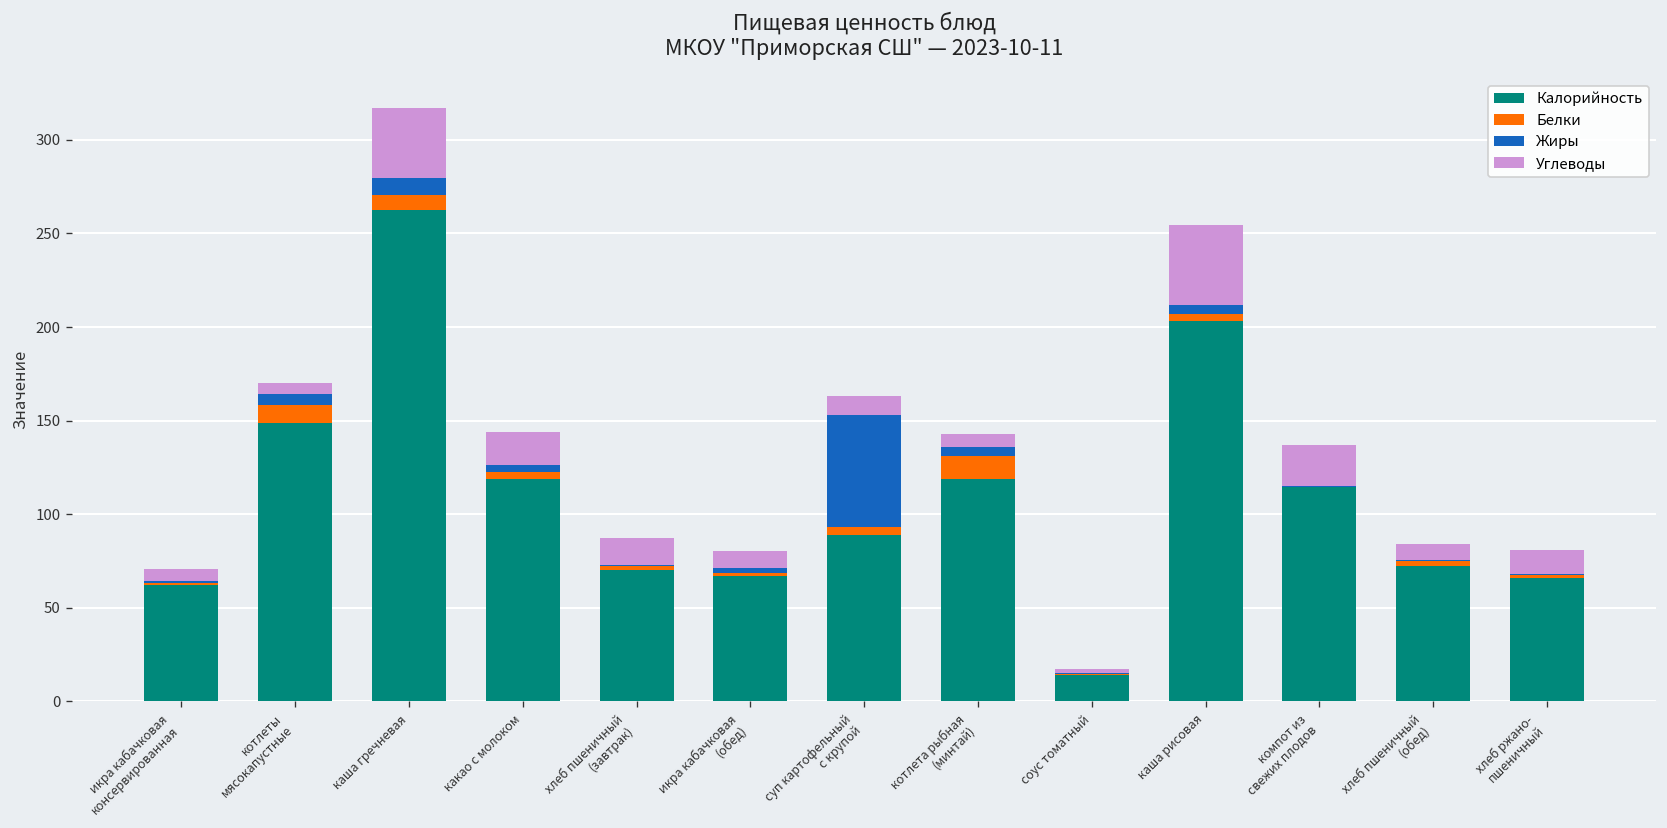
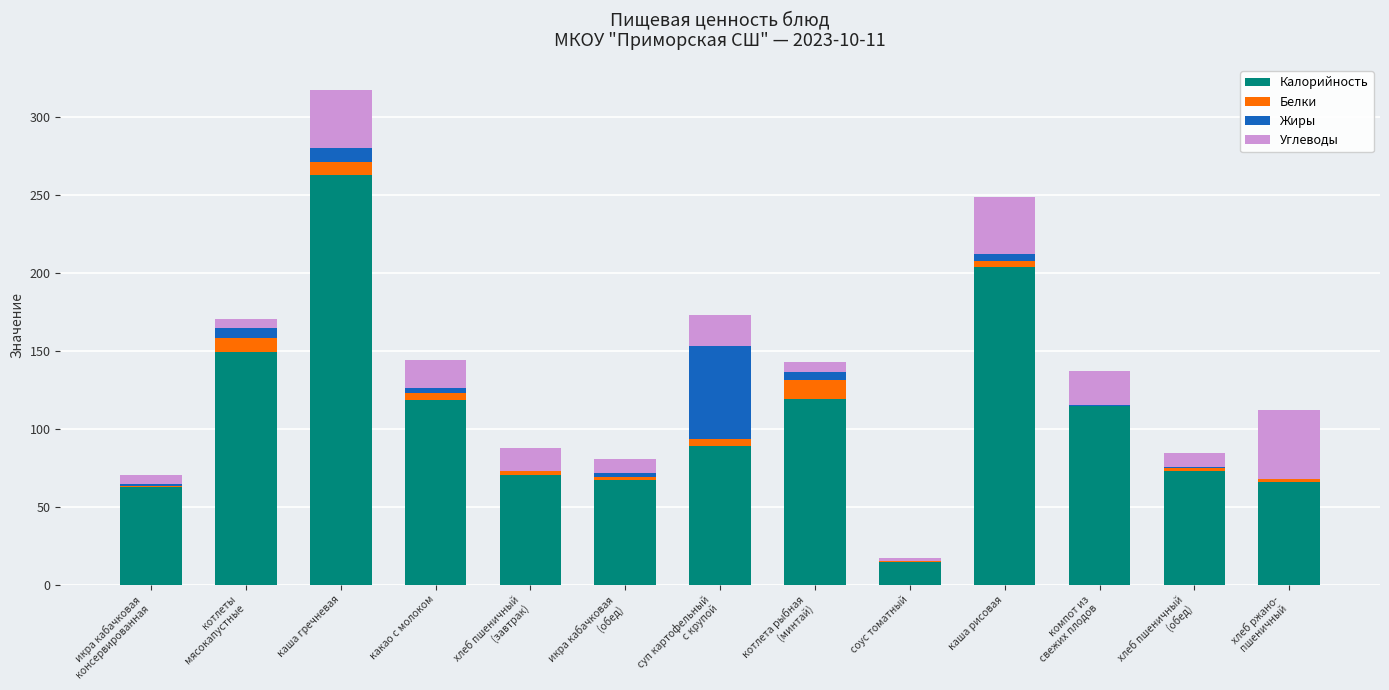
Углеводы, суп картофельный с крупой: 10 -> 20
Углеводы, каша рисовая: 43 -> 37
Углеводы, хлеб ржано- пшеничный: 13 -> 44
